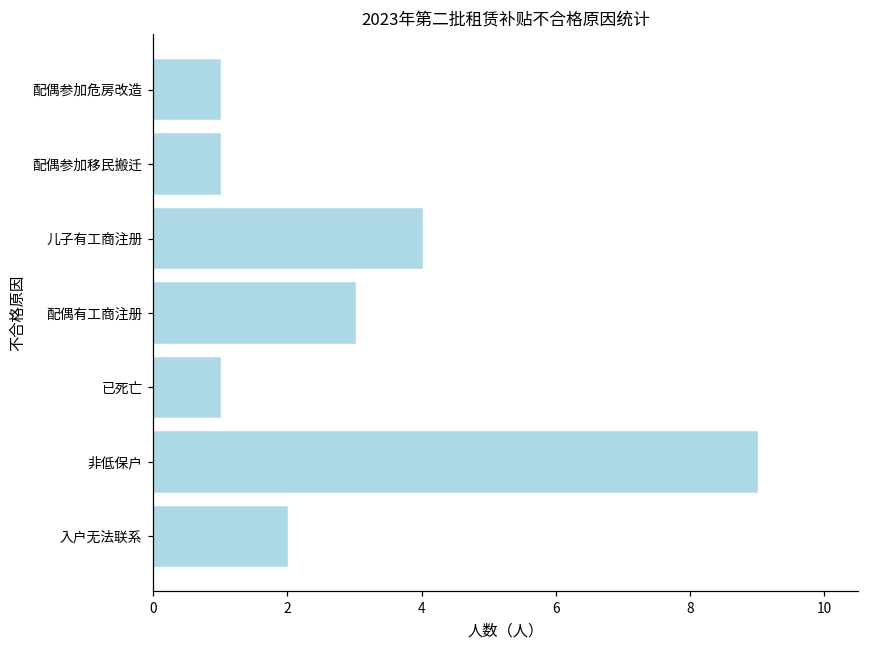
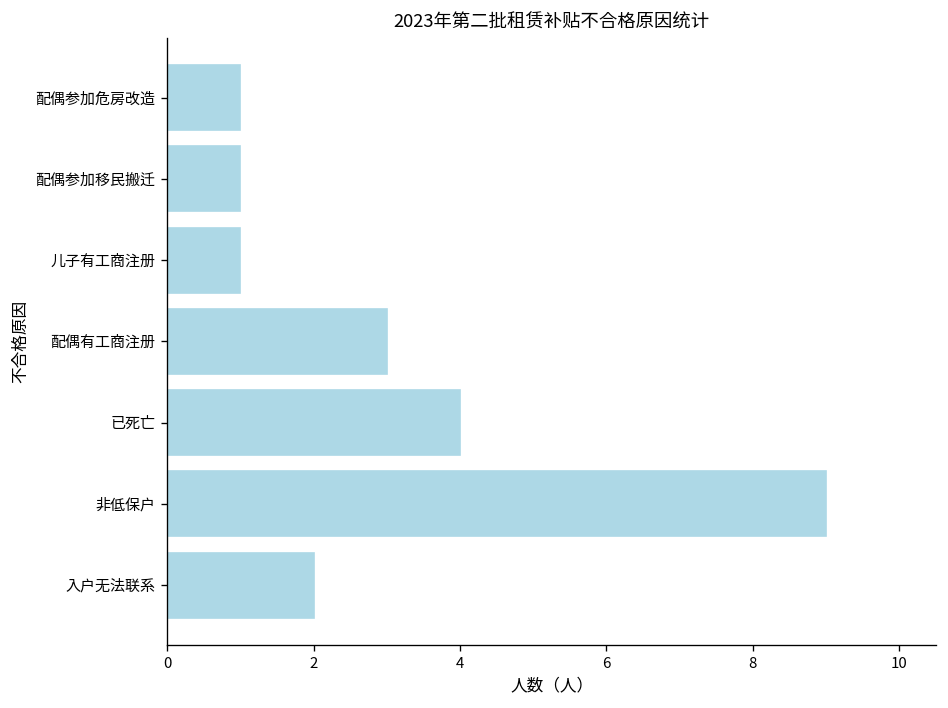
儿子有工商注册: 4 -> 1
已死亡: 1 -> 4
